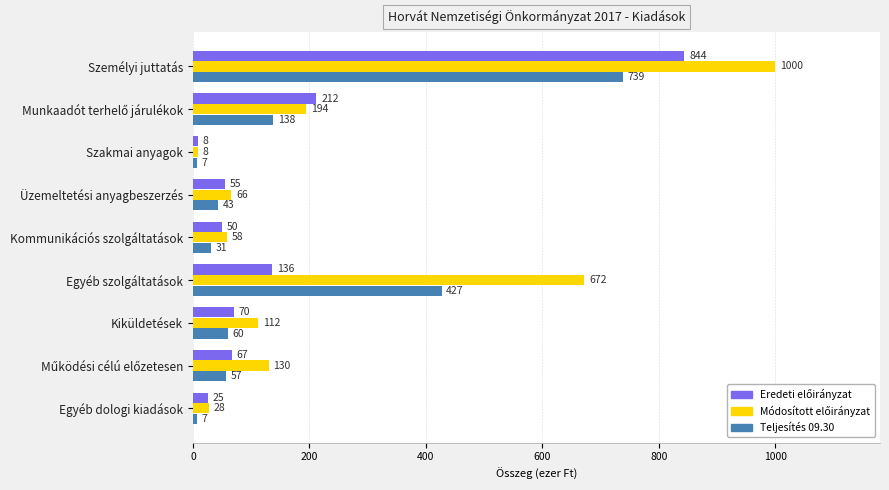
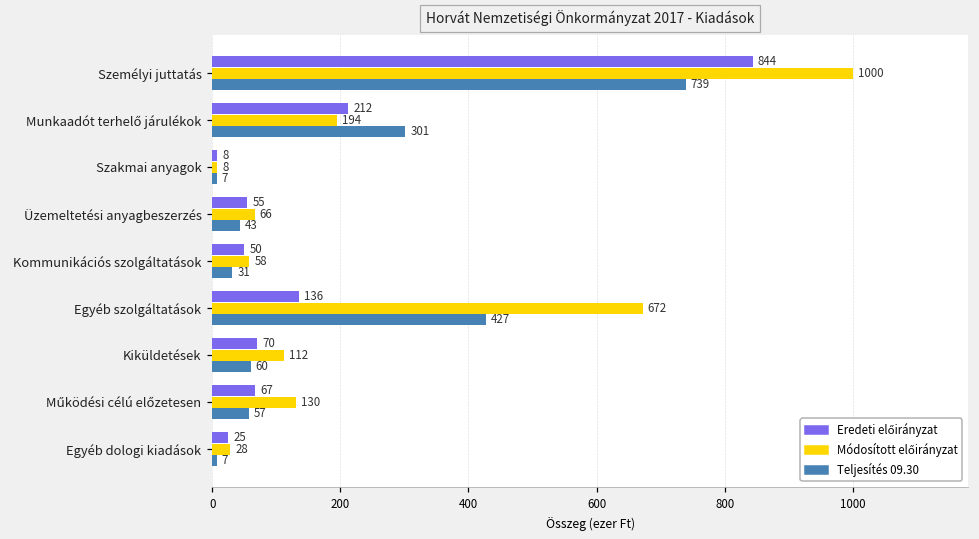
Teljesítés 09.30, Munkaadót terhelő járulékok: 138 -> 301
